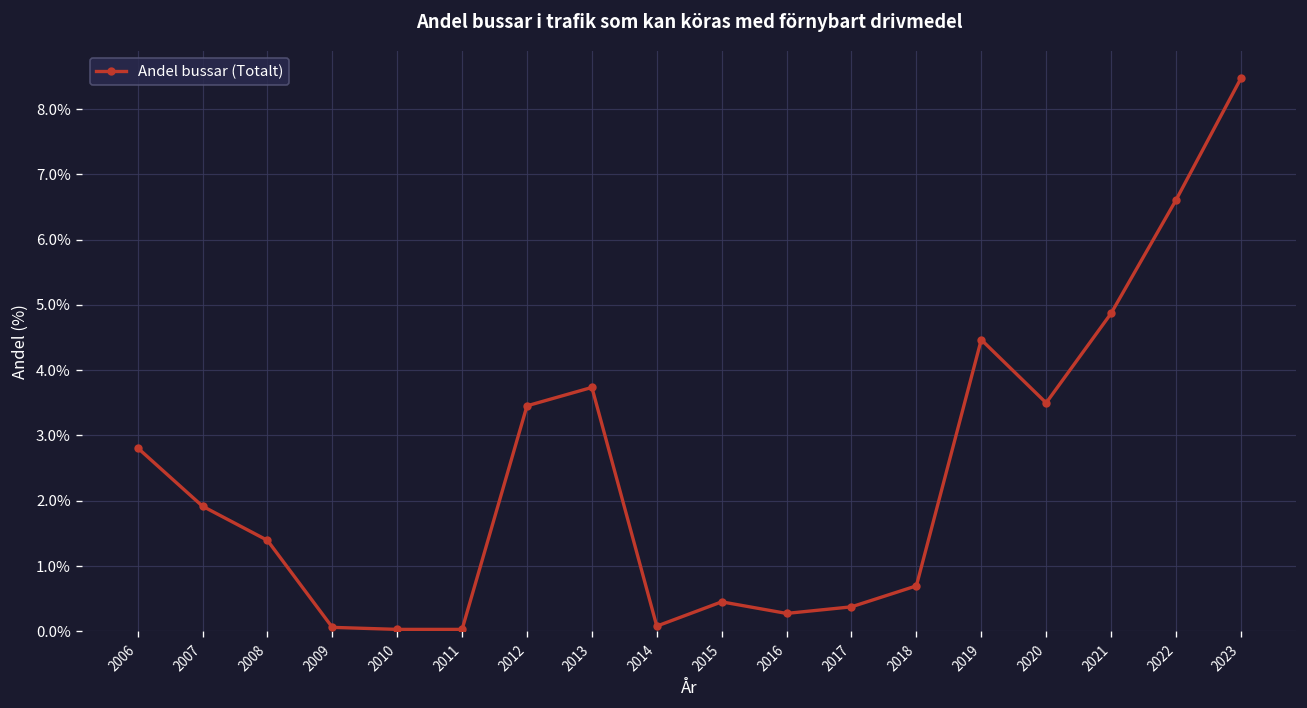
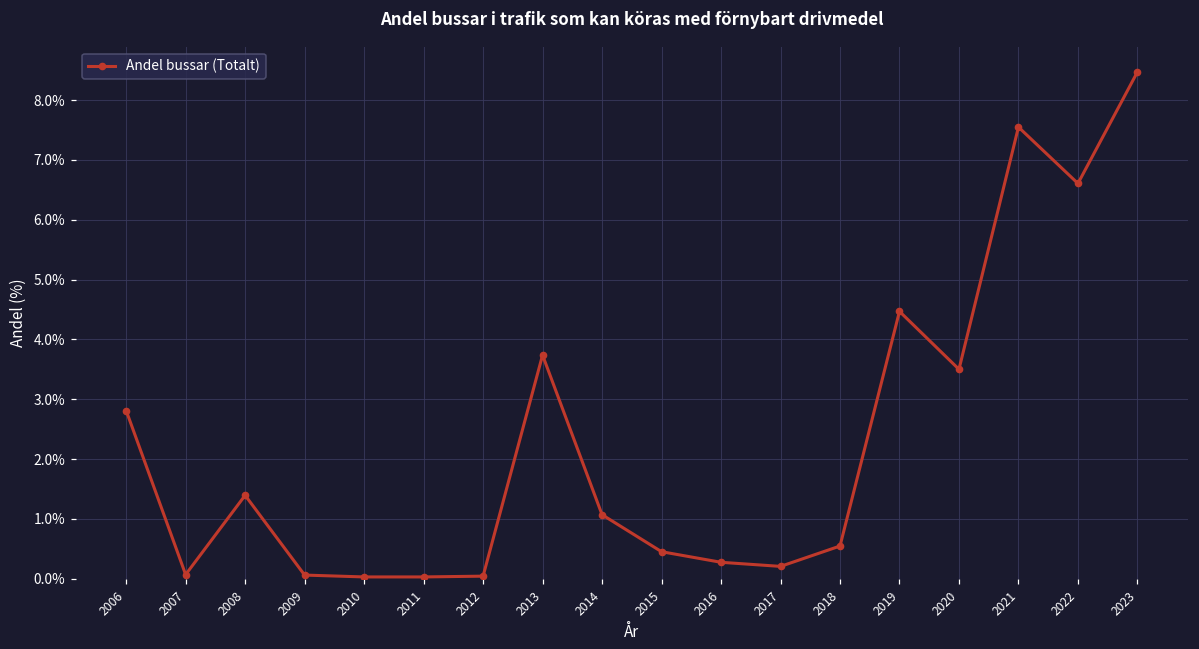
2007: 1.9% -> 0.1%
2012: 3.5% -> 0.0%
2014: 0.1% -> 1.1%
2017: 0.4% -> 0.2%
2018: 0.7% -> 0.5%
2021: 4.9% -> 7.5%
